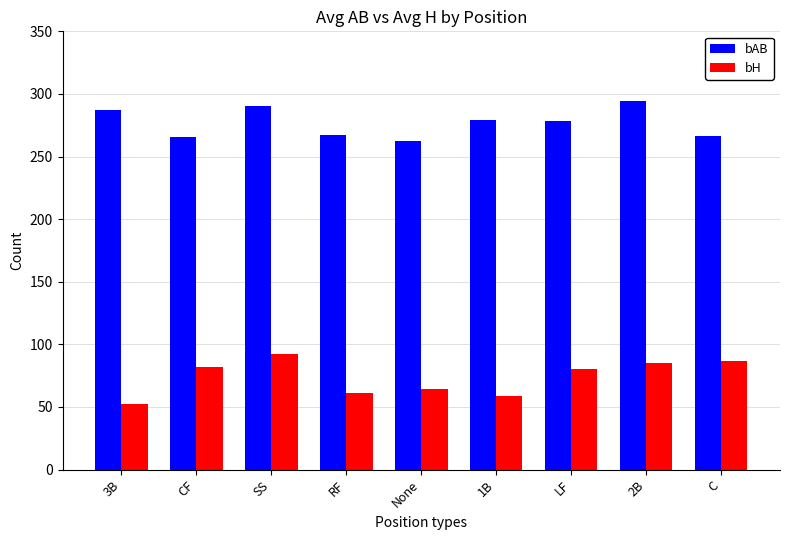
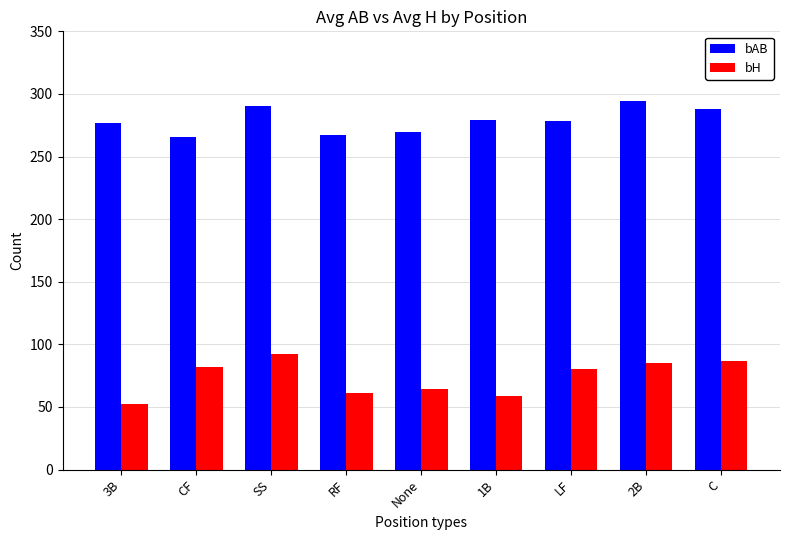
bAB, 3B: 287 -> 277
bAB, None: 263 -> 270
bAB, C: 266 -> 288
